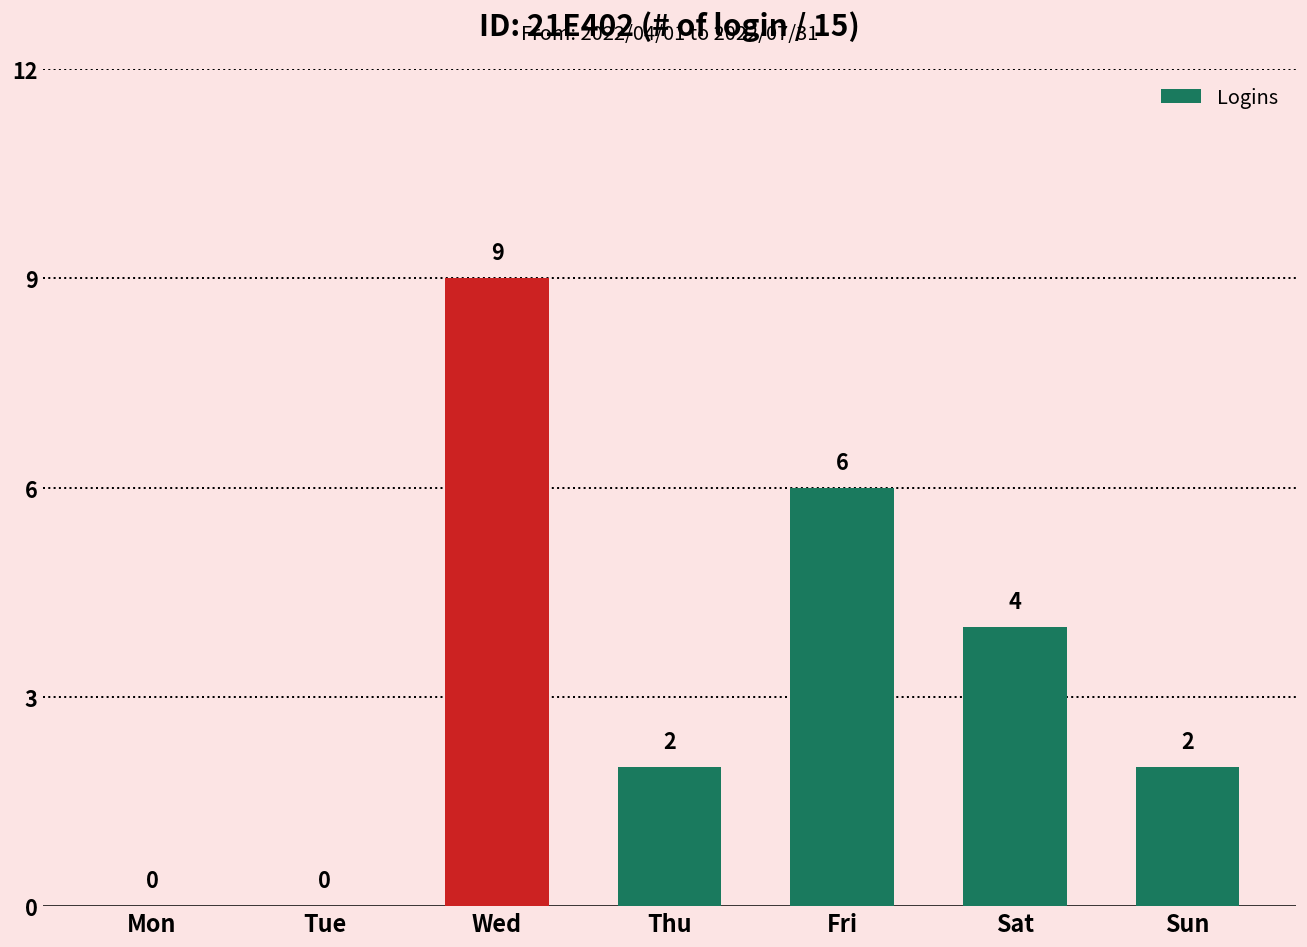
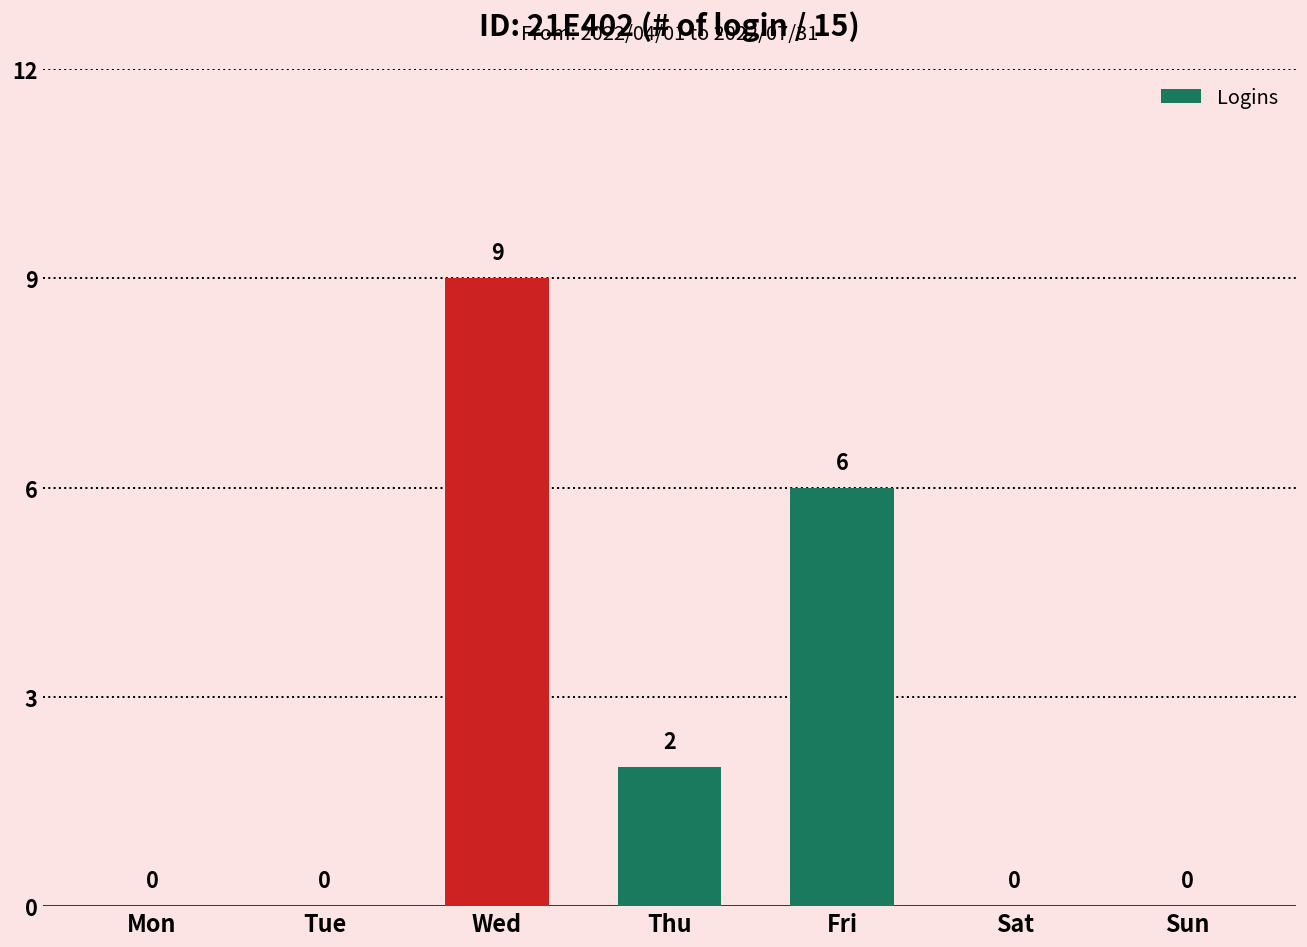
Sat: 4 -> 0
Sun: 2 -> 0
